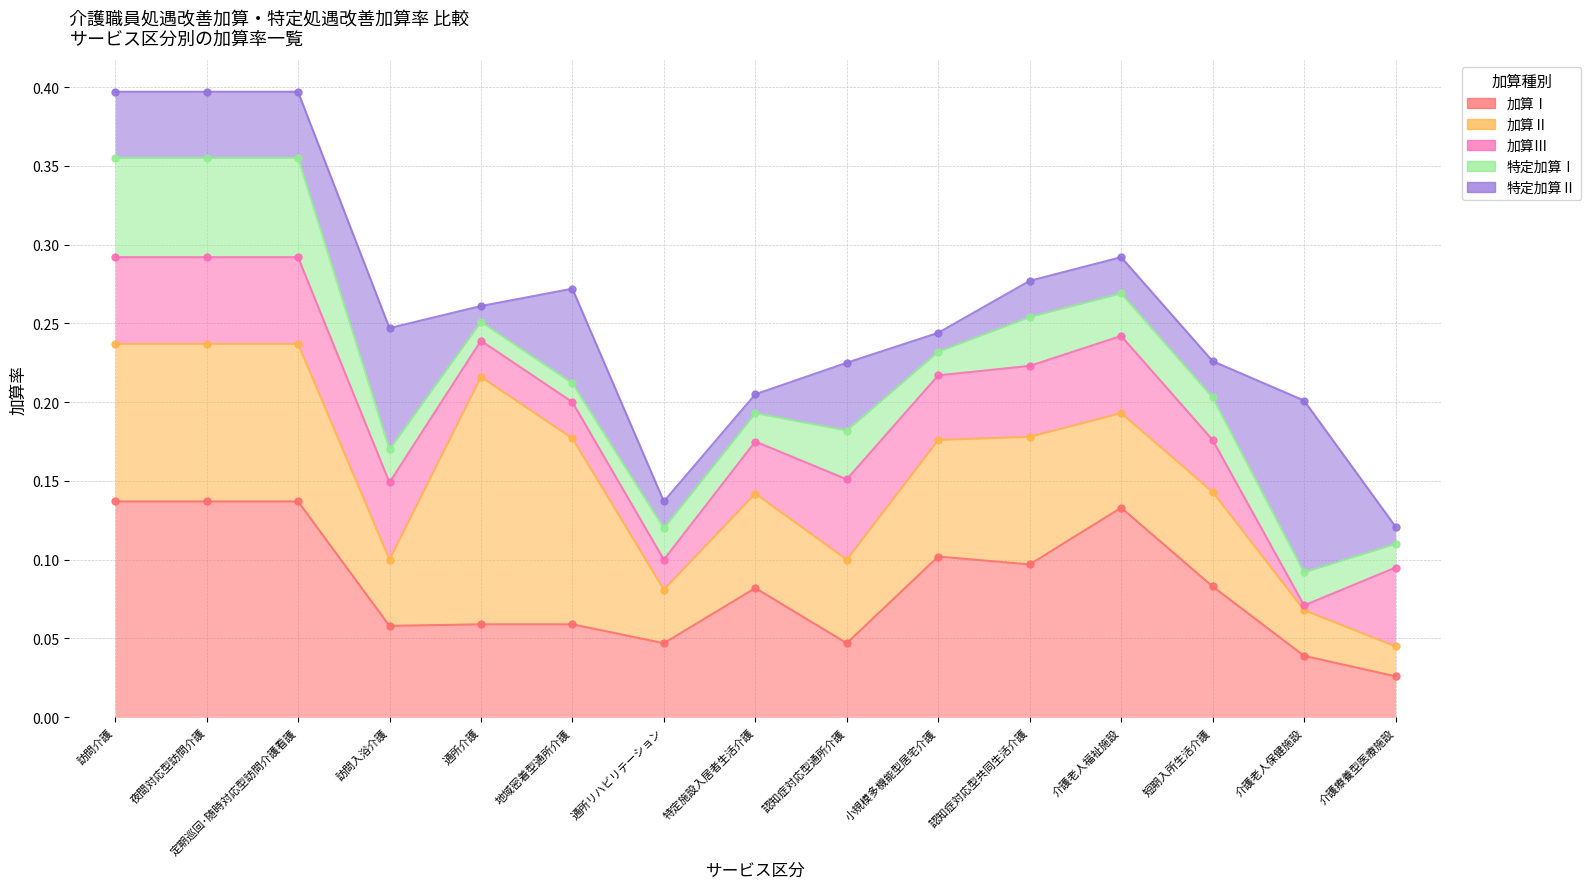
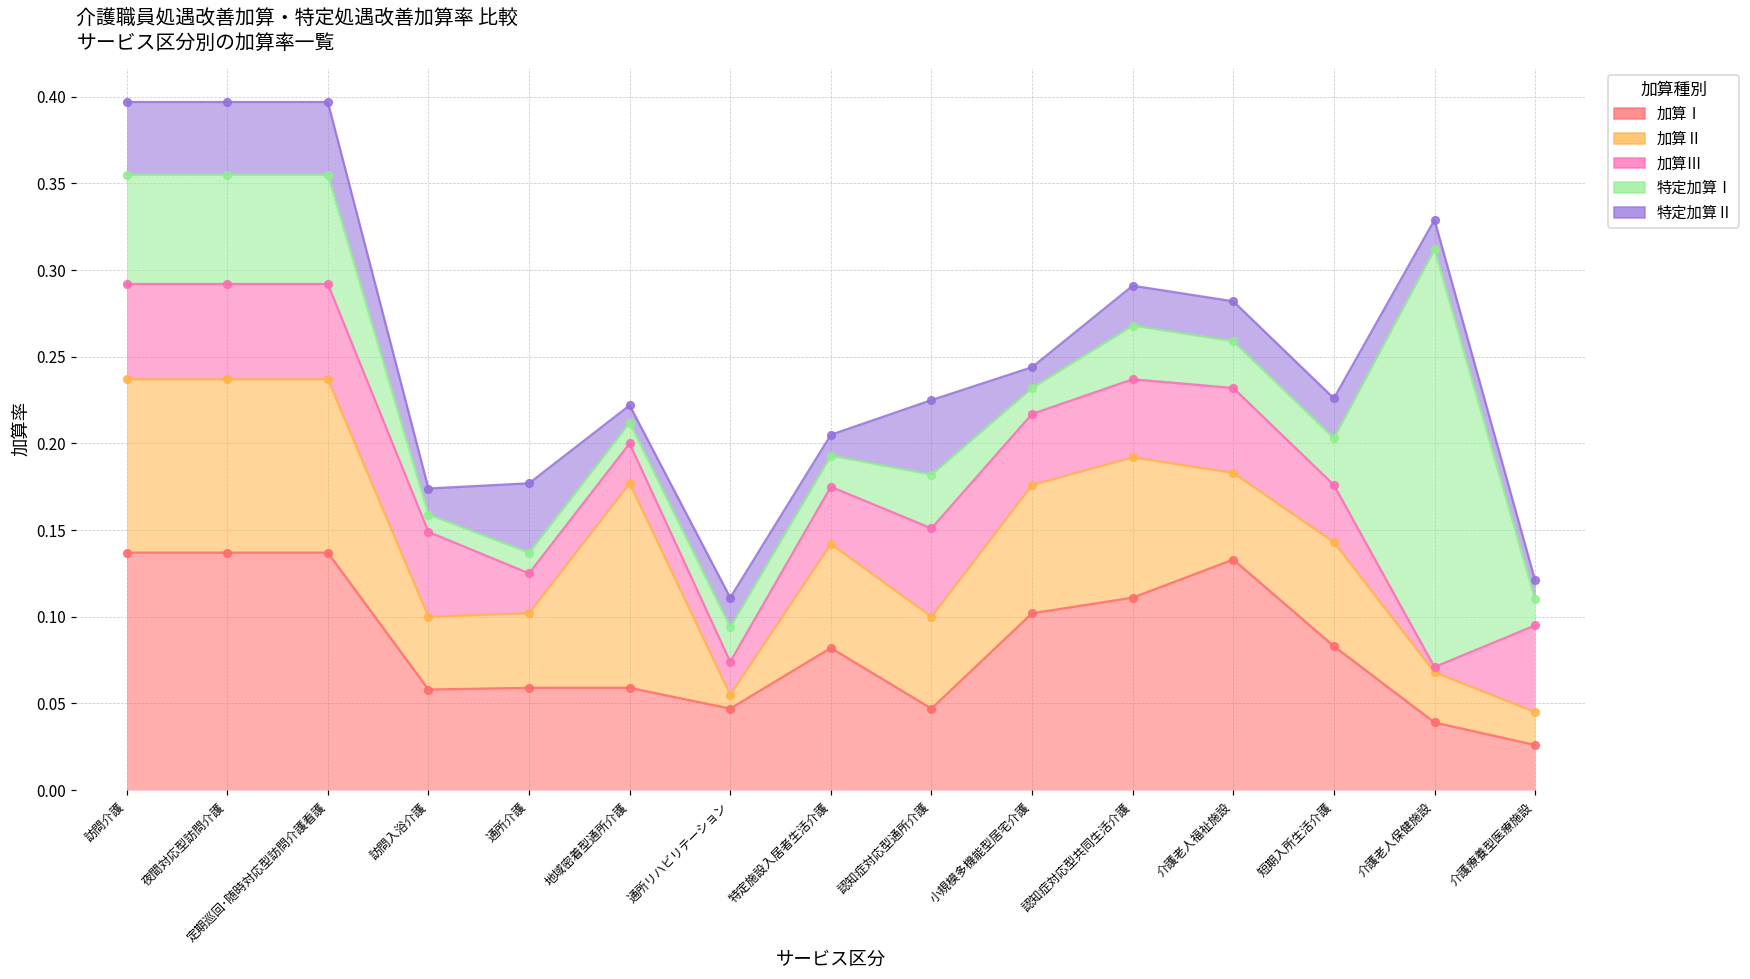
特定加算Ⅰ, 訪問入浴介護: 0.021 -> 0.010
特定加算Ⅱ, 訪問入浴介護: 0.077 -> 0.015
加算Ⅱ, 通所介護: 0.157 -> 0.043
特定加算Ⅱ, 通所介護: 0.01 -> 0.04
特定加算Ⅱ, 地域密着型通所介護: 0.06 -> 0.01
加算Ⅱ, 通所リハビリテーション: 0.034 -> 0.008
加算Ⅰ, 認知症対応型共同生活介護: 0.097 -> 0.111
加算Ⅱ, 介護老人福祉施設: 0.06 -> 0.05
特定加算Ⅰ, 介護老人保健施設: 0.021 -> 0.241
特定加算Ⅱ, 介護老人保健施設: 0.109 -> 0.017
